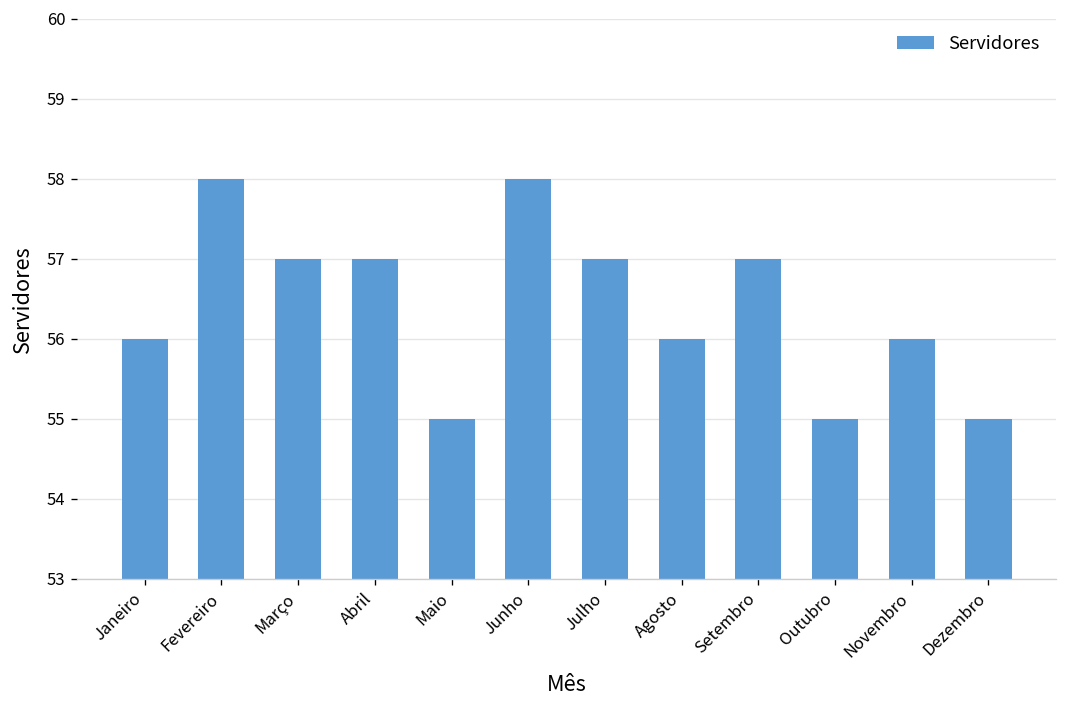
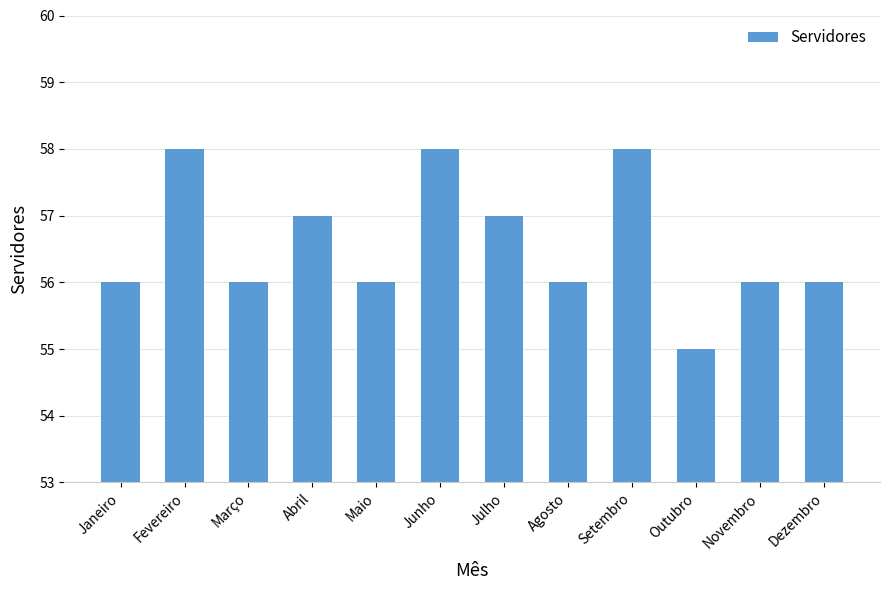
Março: 57 -> 56
Maio: 55 -> 56
Setembro: 57 -> 58
Dezembro: 55 -> 56
